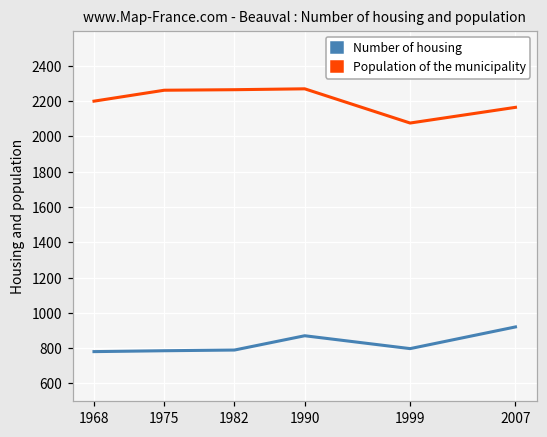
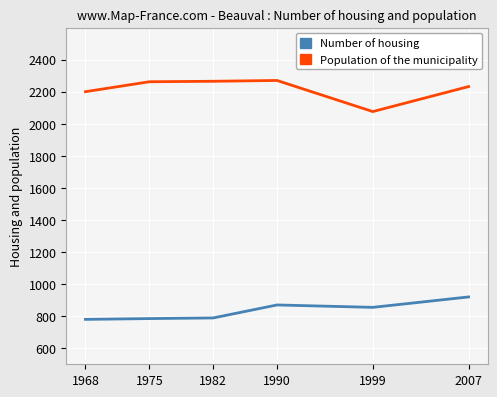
Number of housing, 1999: 800 -> 860
Population of the municipality, 2007: 2170 -> 2230
